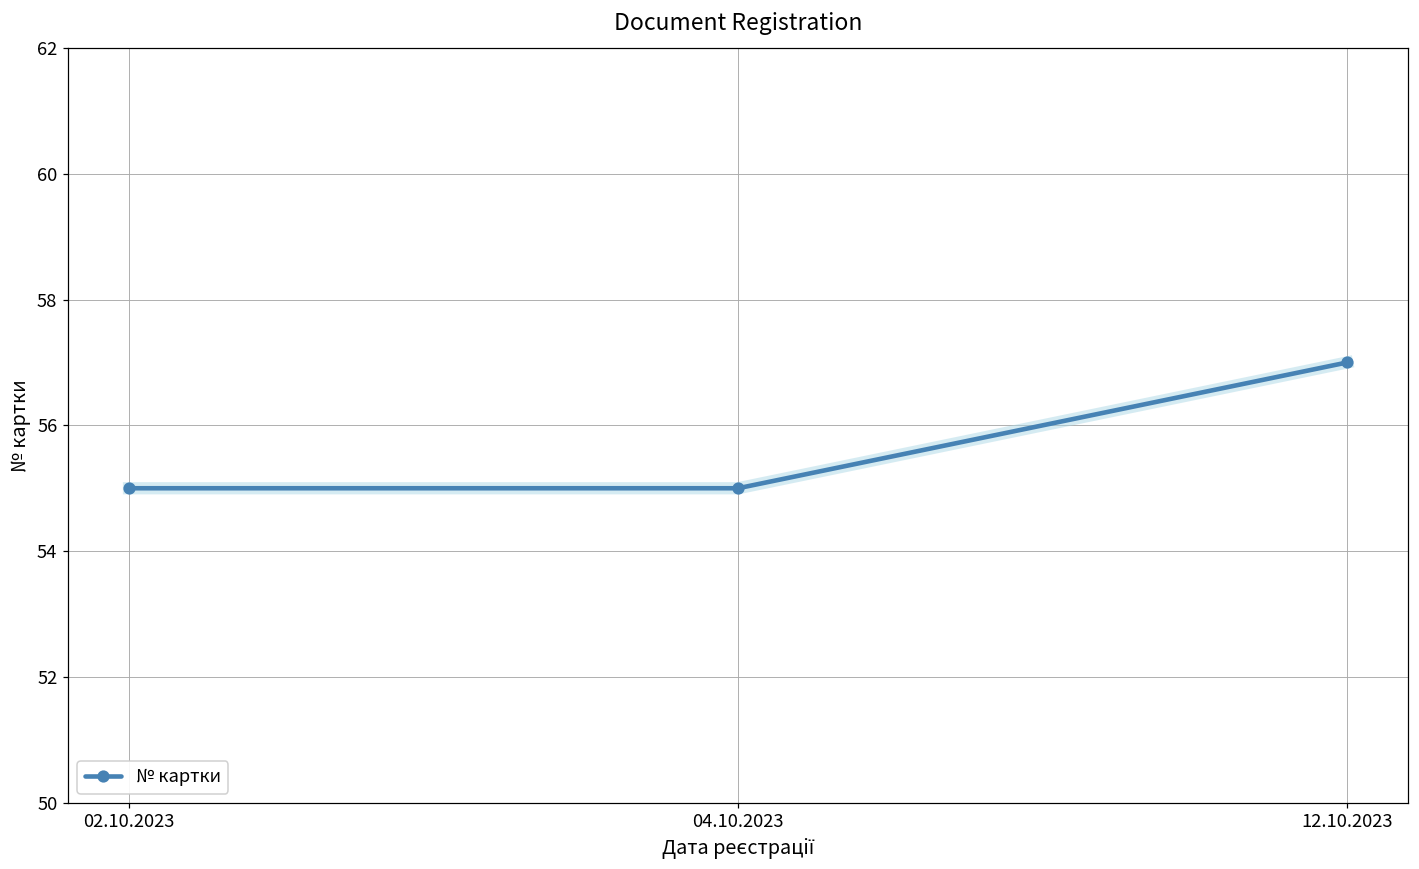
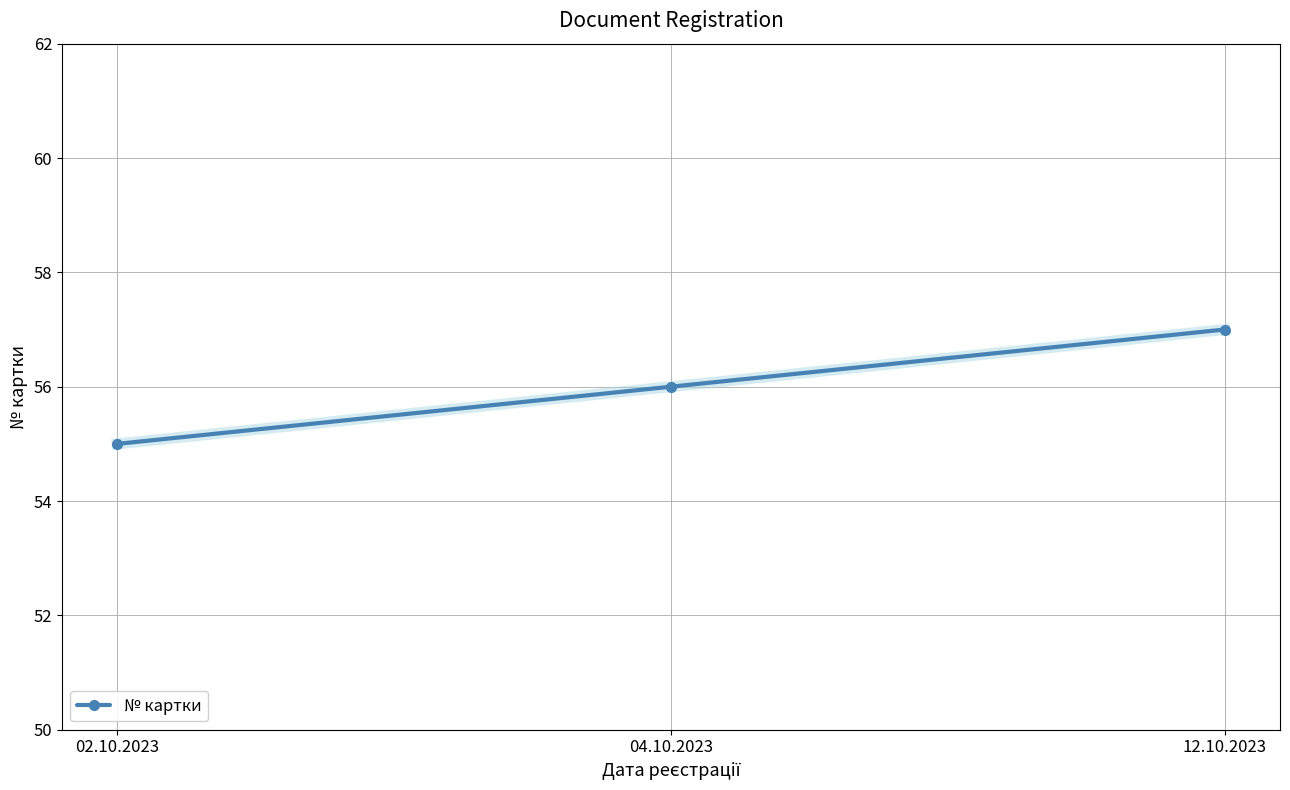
04.10.2023: 55 -> 56
